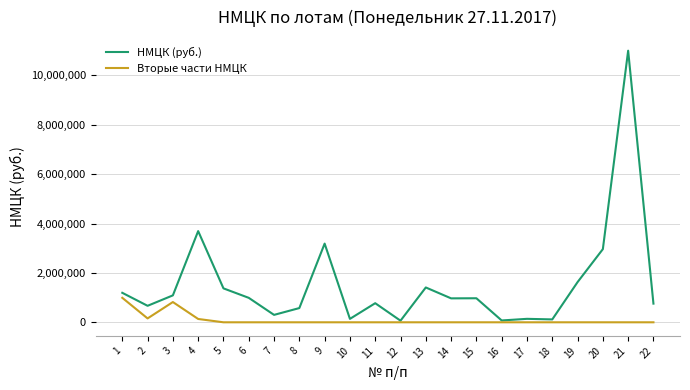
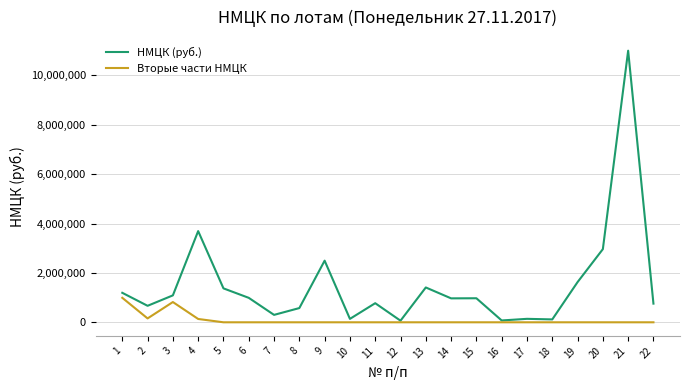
НМЦК (руб.), 9: 3,200,000 -> 2,500,000
